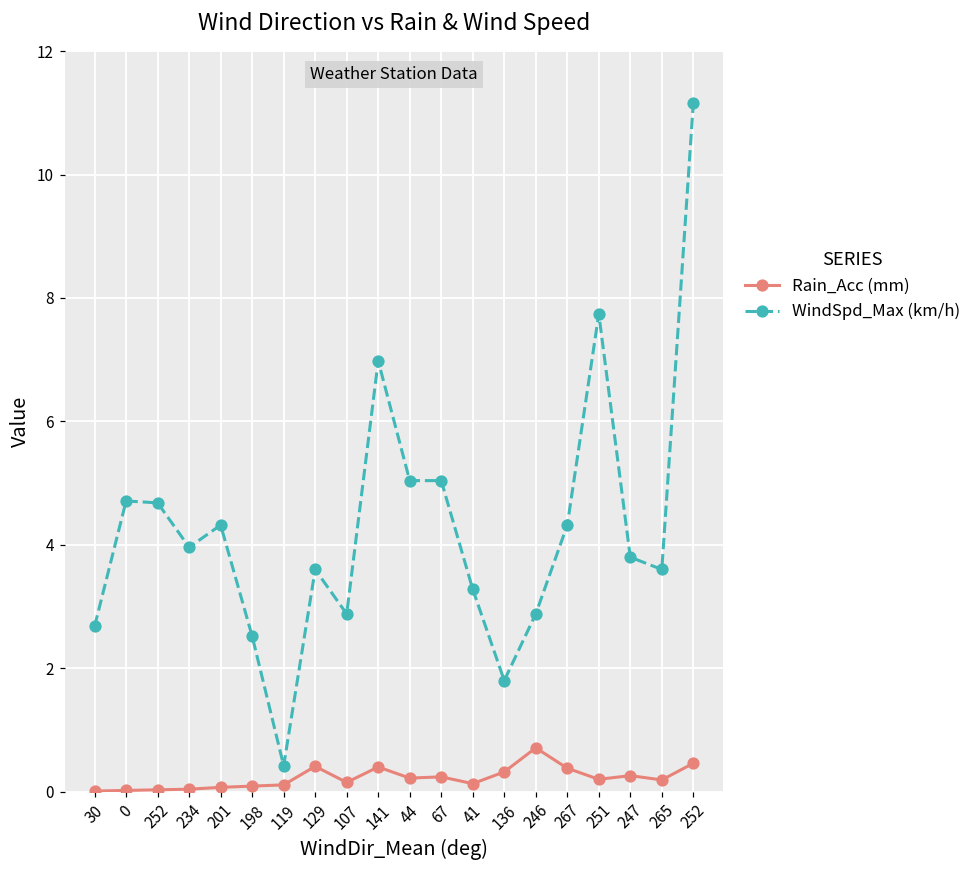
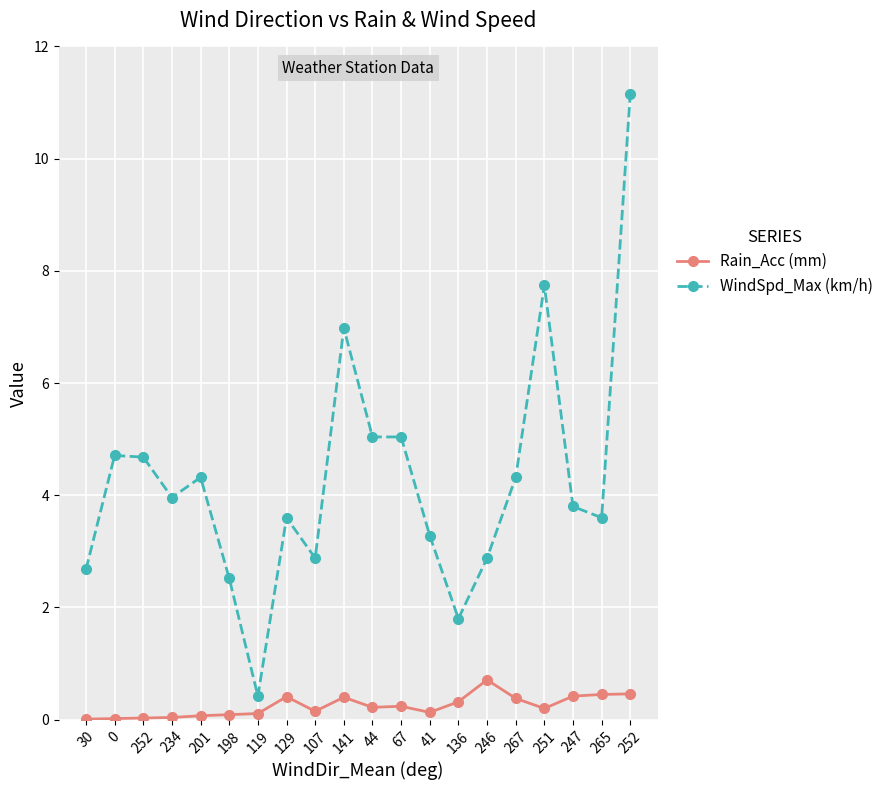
Rain_Acc (mm), 247: 0.3 -> 0.4
Rain_Acc (mm), 265: 0.2 -> 0.5
